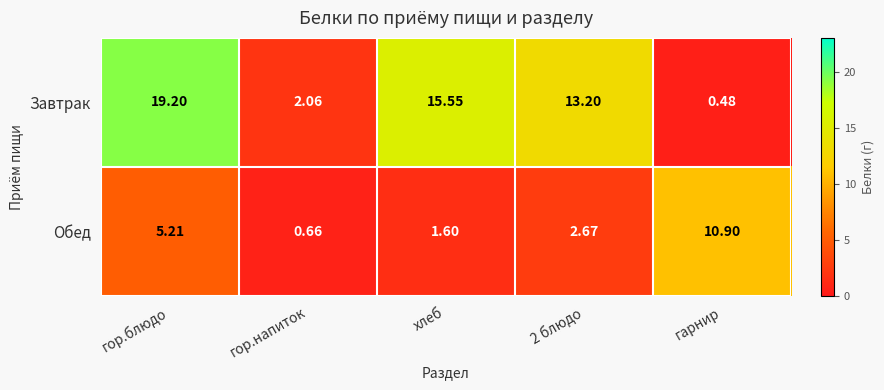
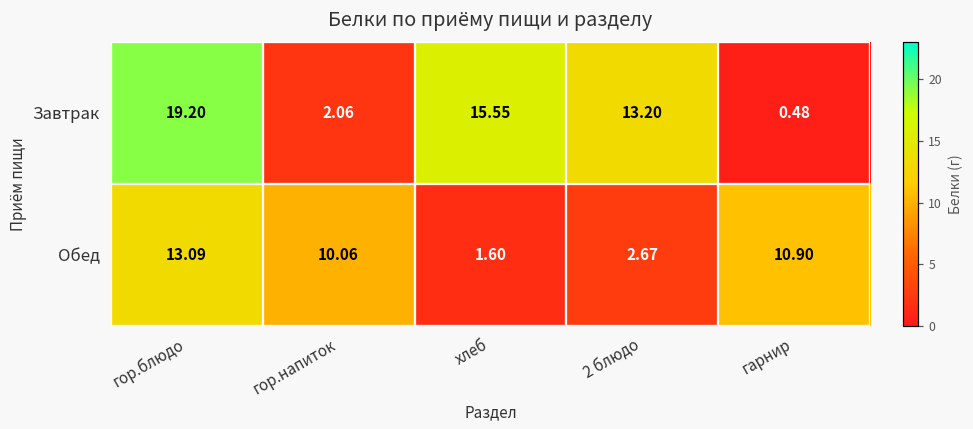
Обед, гор.блюдо: 5.21 -> 13.09
Обед, гор.напиток: 0.66 -> 10.06
